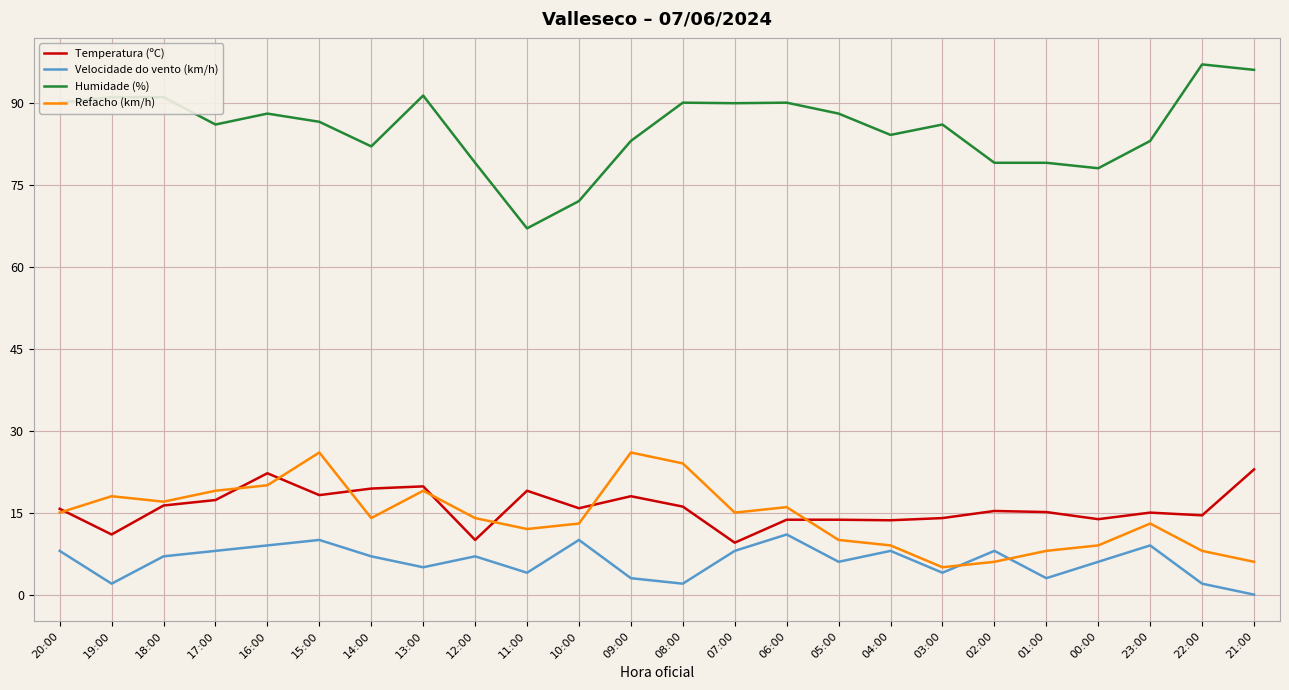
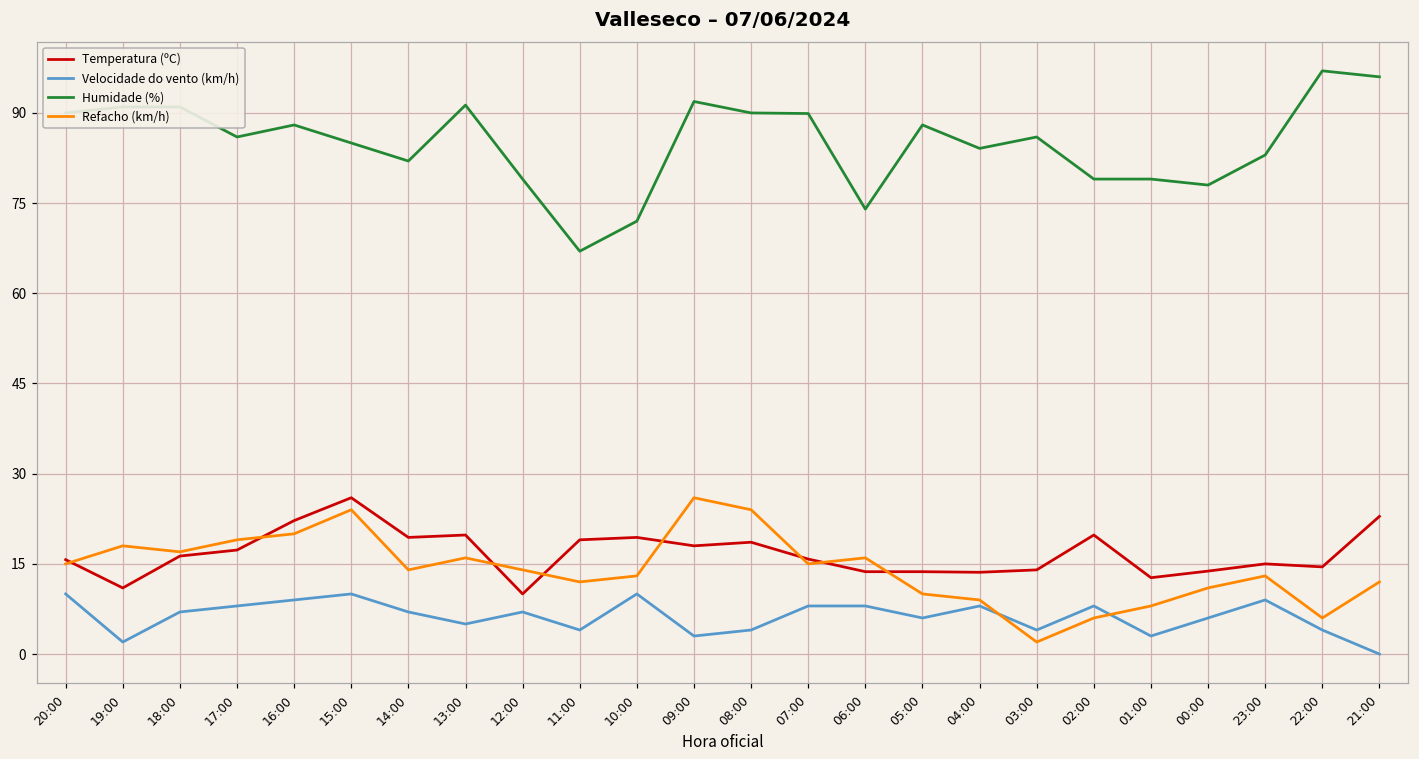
Velocidade do vento (km/h), 20:00: 8 -> 10
Temperatura (ºC), 15:00: 18 -> 26
Humidade (%), 15:00: 87 -> 85
Refacho (km/h), 15:00: 26 -> 24
Refacho (km/h), 13:00: 19 -> 16
Temperatura (ºC), 10:00: 16 -> 19
Humidade (%), 09:00: 83 -> 92
Temperatura (ºC), 08:00: 16 -> 19
Velocidade do vento (km/h), 08:00: 2 -> 4
Temperatura (ºC), 07:00: 10 -> 16
Velocidade do vento (km/h), 06:00: 11 -> 8
Humidade (%), 06:00: 90 -> 74
Refacho (km/h), 03:00: 5 -> 2
Temperatura (ºC), 02:00: 15 -> 20
Temperatura (ºC), 01:00: 15 -> 13
Refacho (km/h), 00:00: 9 -> 11
Velocidade do vento (km/h), 22:00: 2 -> 4
Refacho (km/h), 22:00: 8 -> 6
Refacho (km/h), 21:00: 6 -> 12
